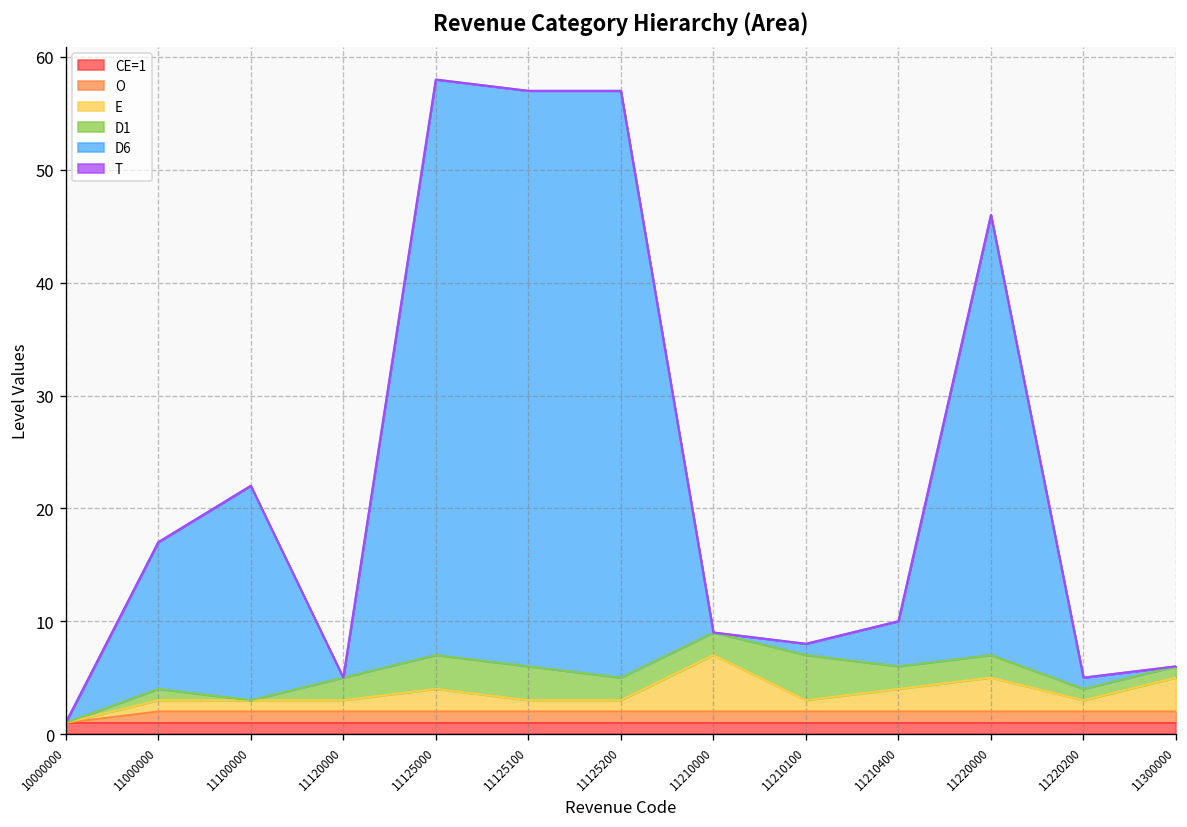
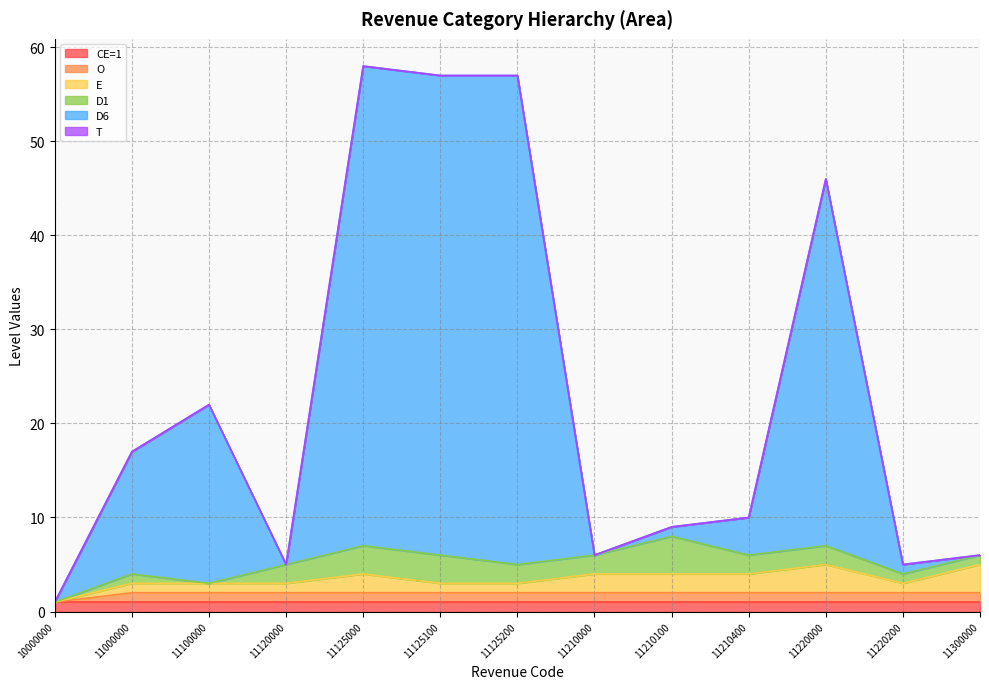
E, 11210000: 5 -> 2
E, 11210100: 1 -> 2
